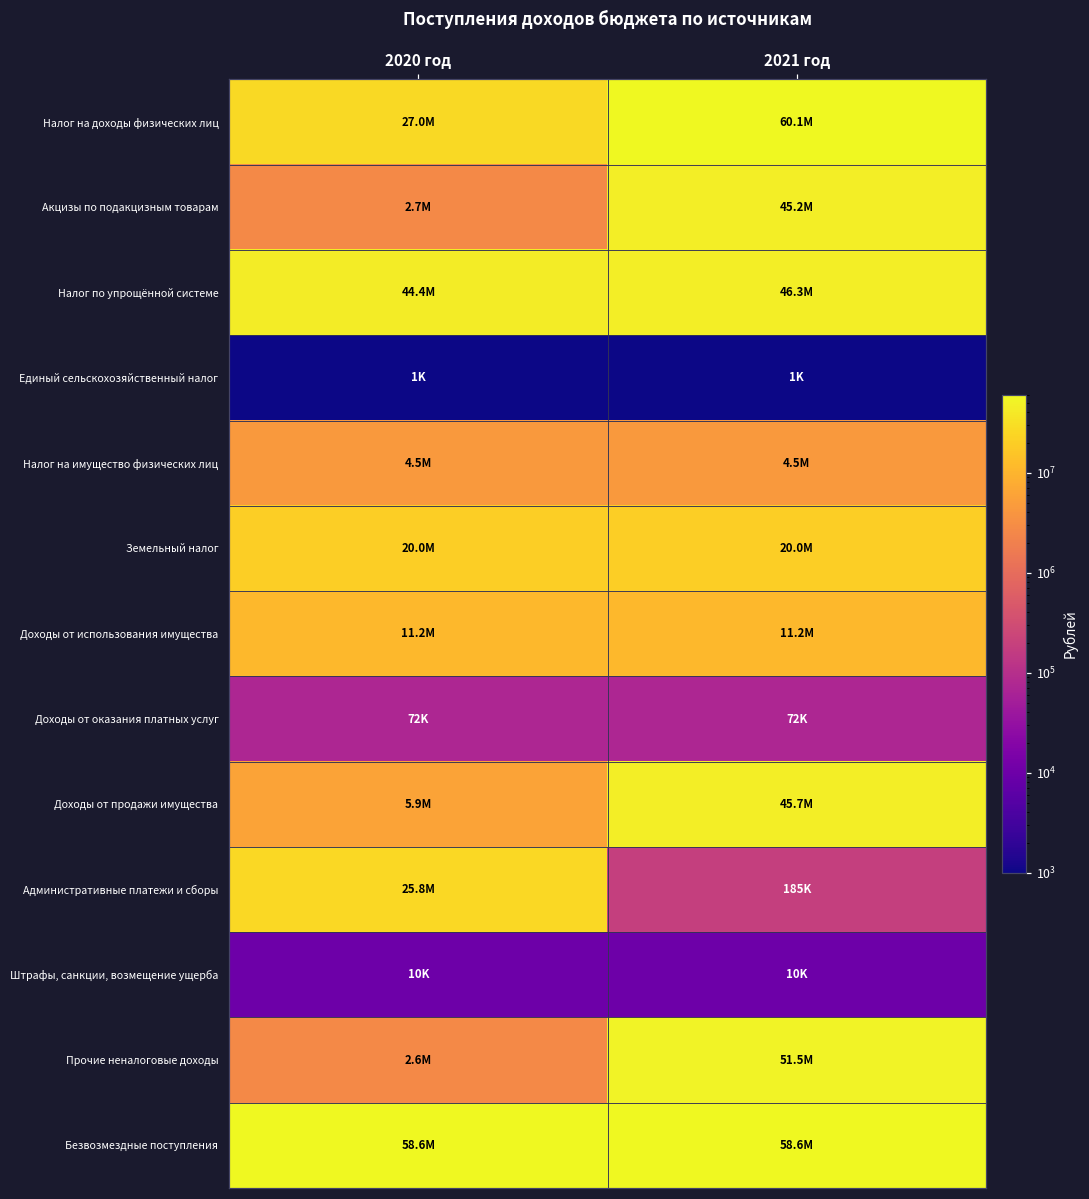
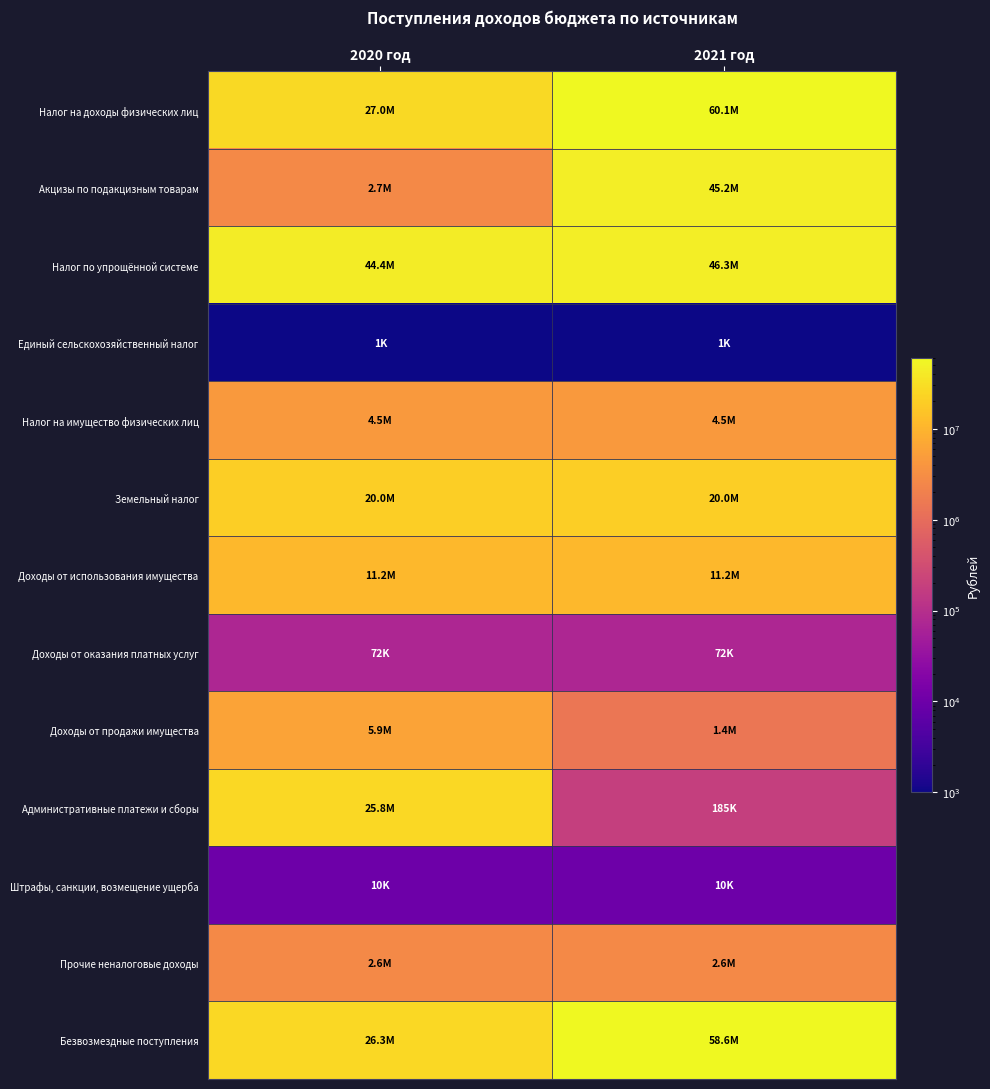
Доходы от продажи имущества, 2021 год: 45.7M -> 1.4M
Прочие неналоговые доходы, 2021 год: 51.5M -> 2.6M
Безвозмездные поступления, 2020 год: 58.6M -> 26.3M
